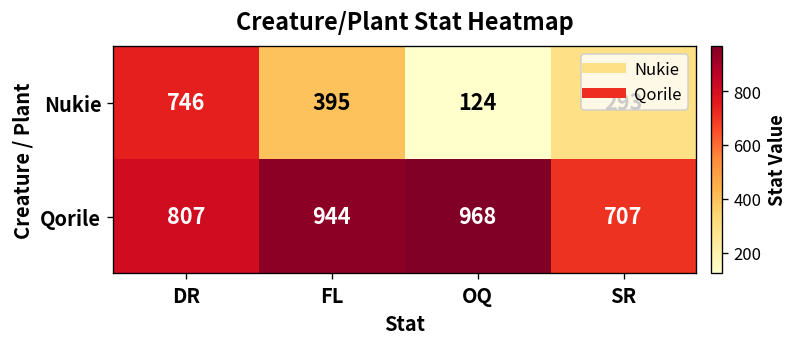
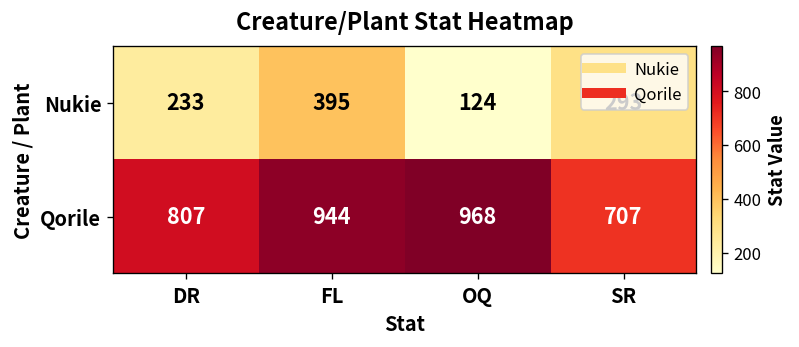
Nukie, DR: 746 -> 233
